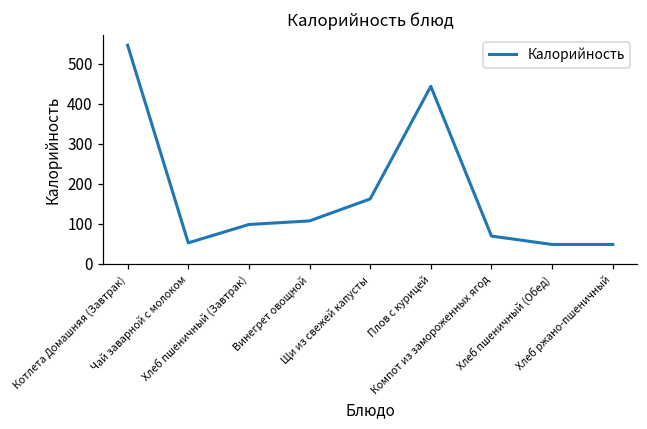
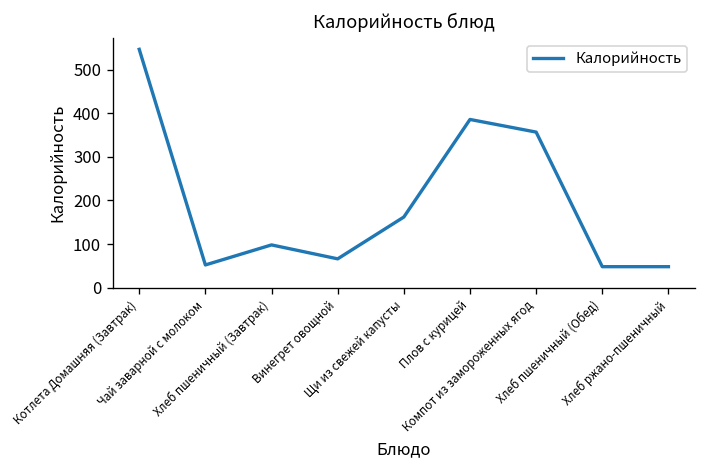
Винегрет овощной: 110 -> 70
Плов с курицей: 440 -> 390
Компот из замороженных ягод: 70 -> 360
